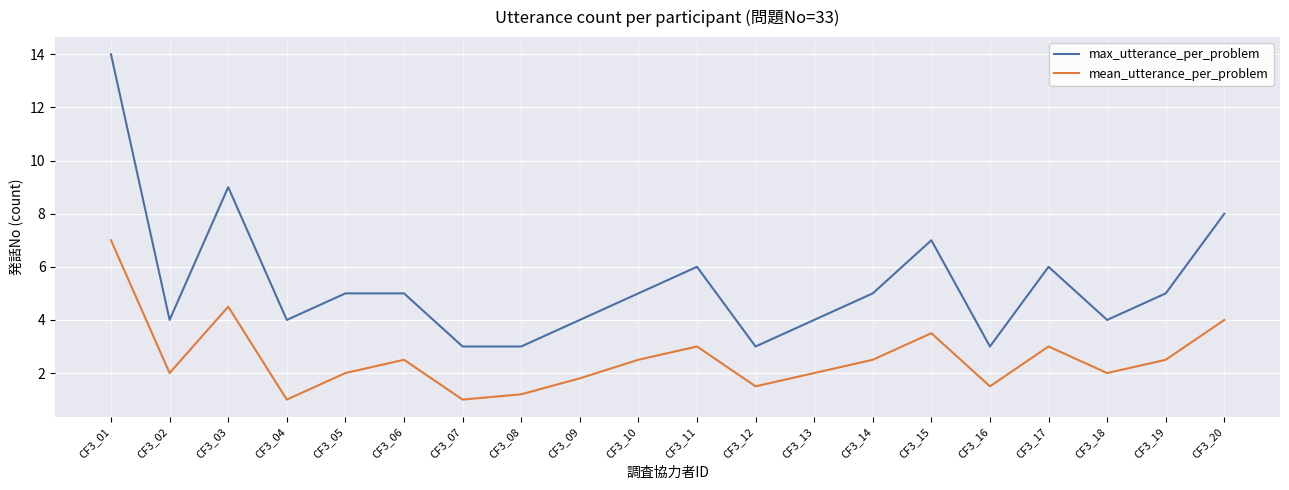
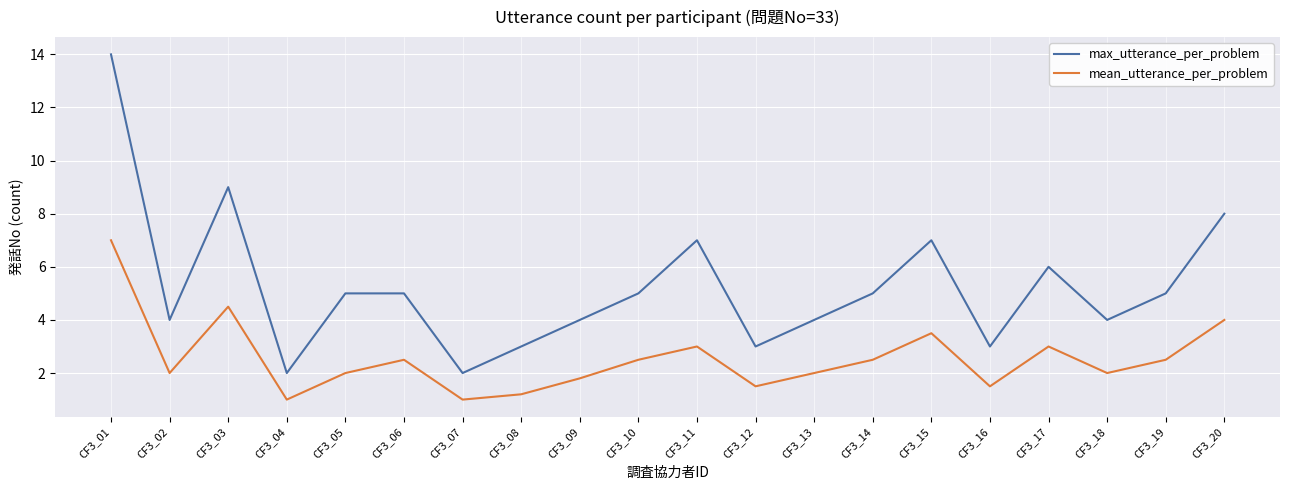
max_utterance_per_problem, CF3_04: 4 -> 2
max_utterance_per_problem, CF3_07: 3 -> 2
max_utterance_per_problem, CF3_11: 6 -> 7
